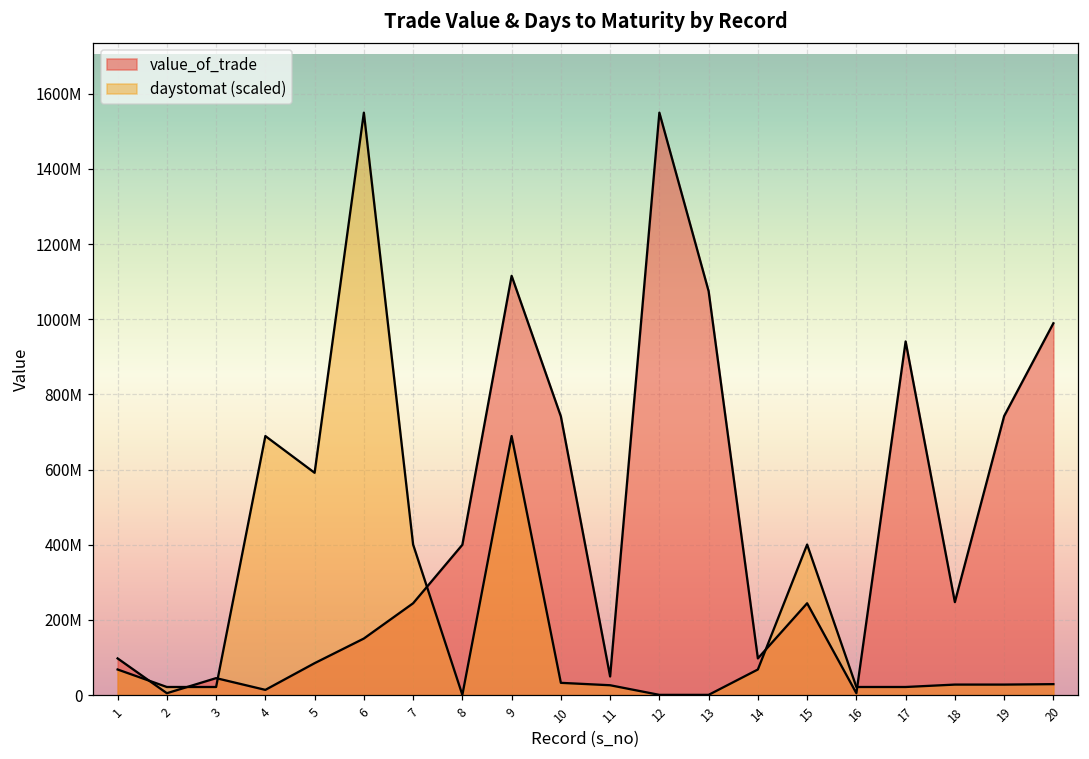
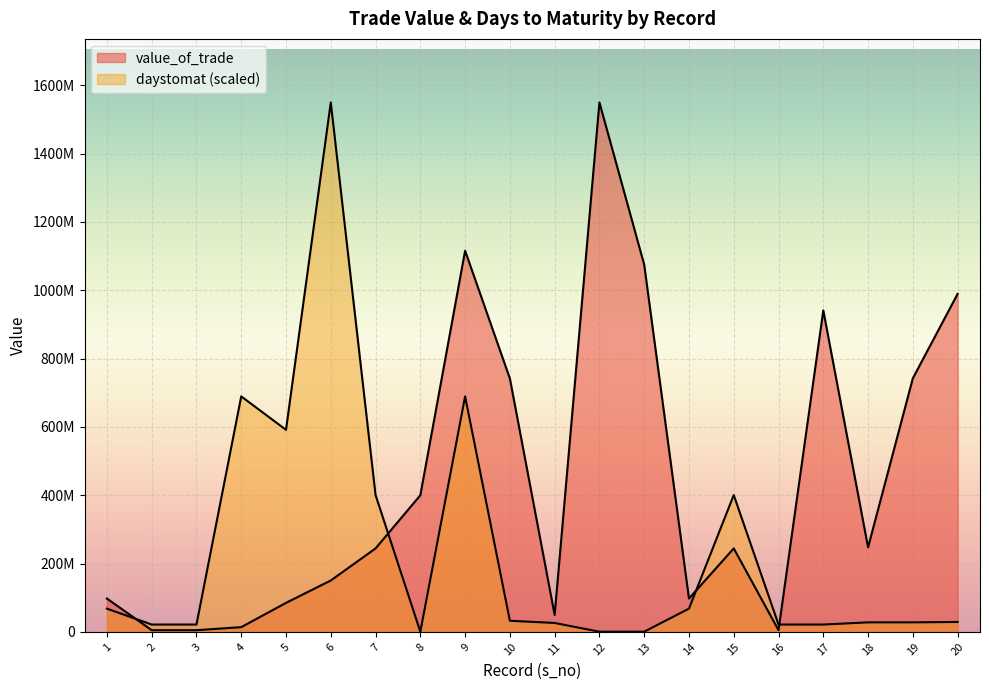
value_of_trade, 3: 50000000 -> 10000000
